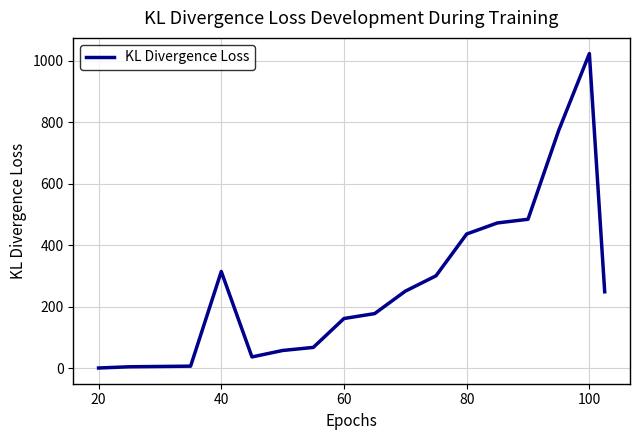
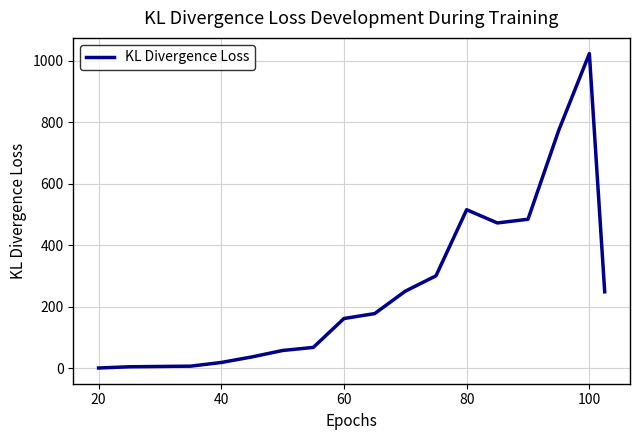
40: 310 -> 20
80: 440 -> 520
